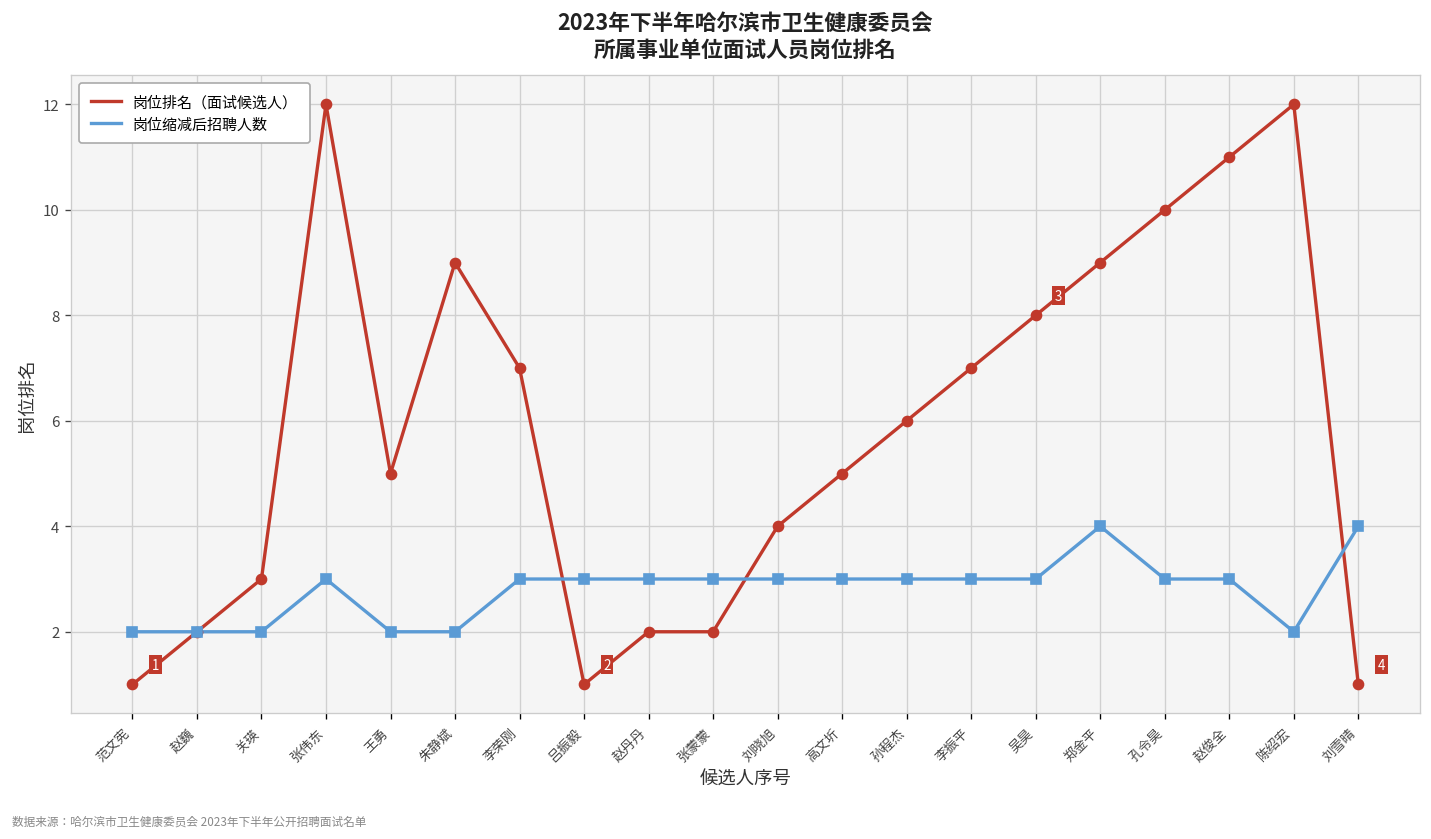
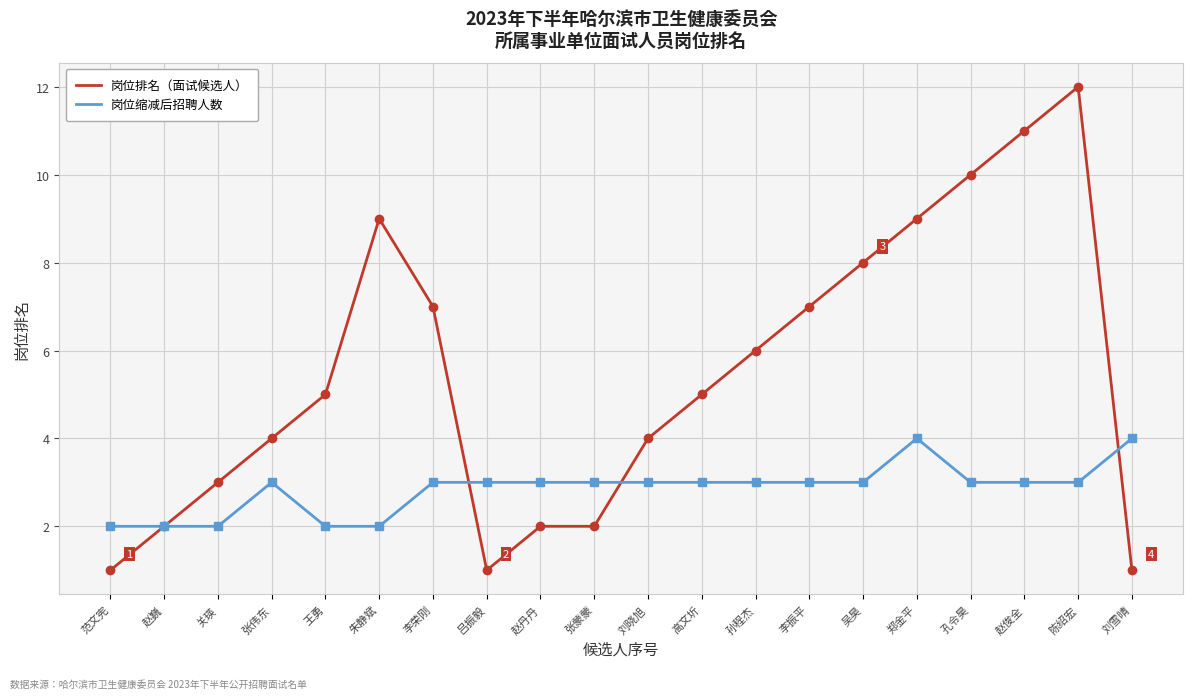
岗位排名（面试候选人）, 张伟东: 12 -> 4
岗位缩减后招聘人数, 陈绍宏: 2 -> 3
